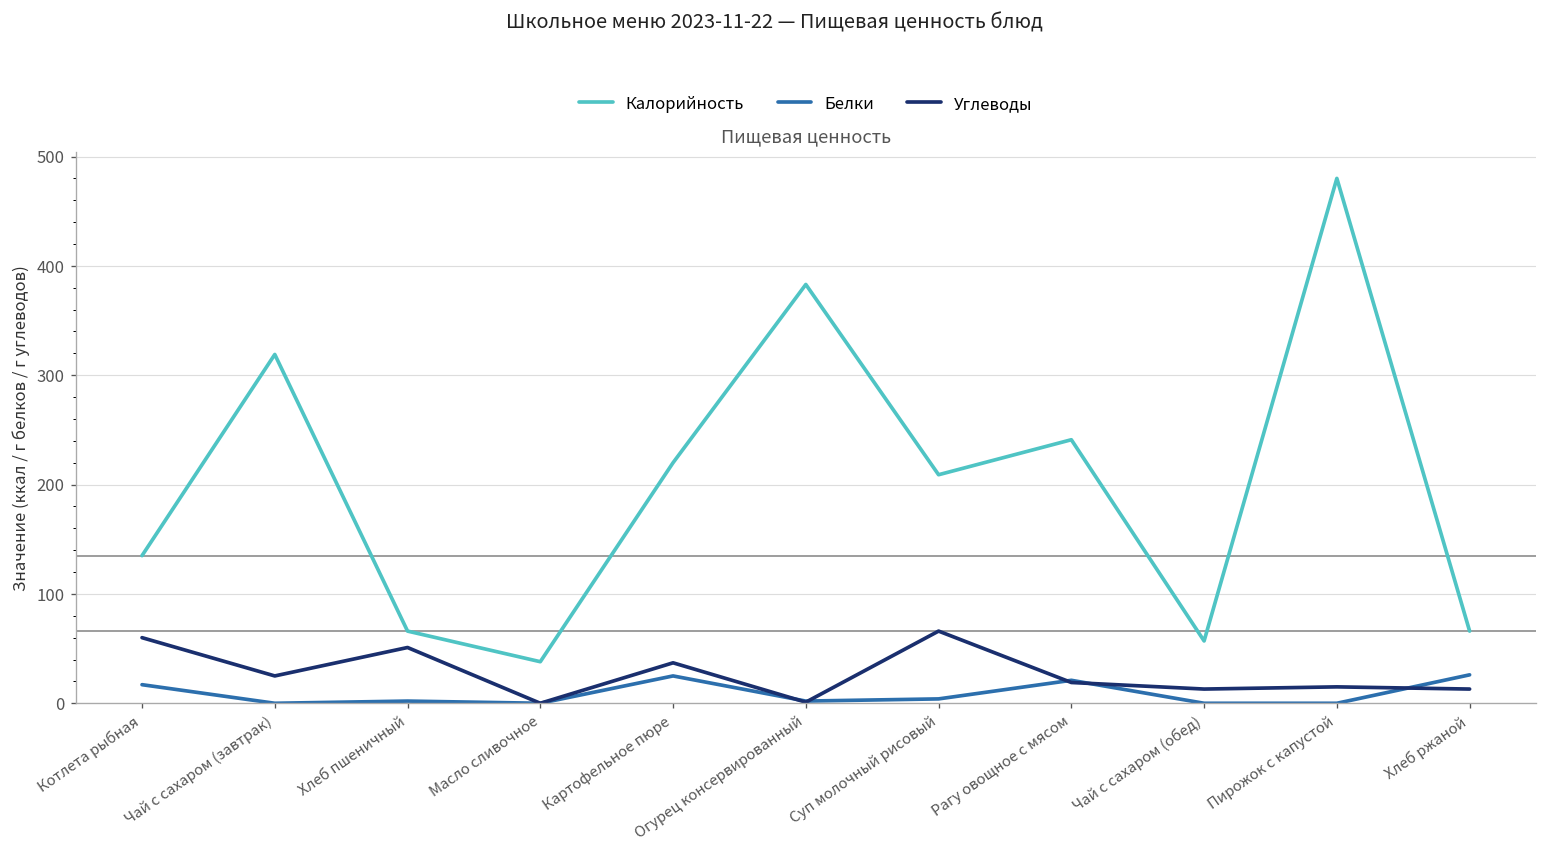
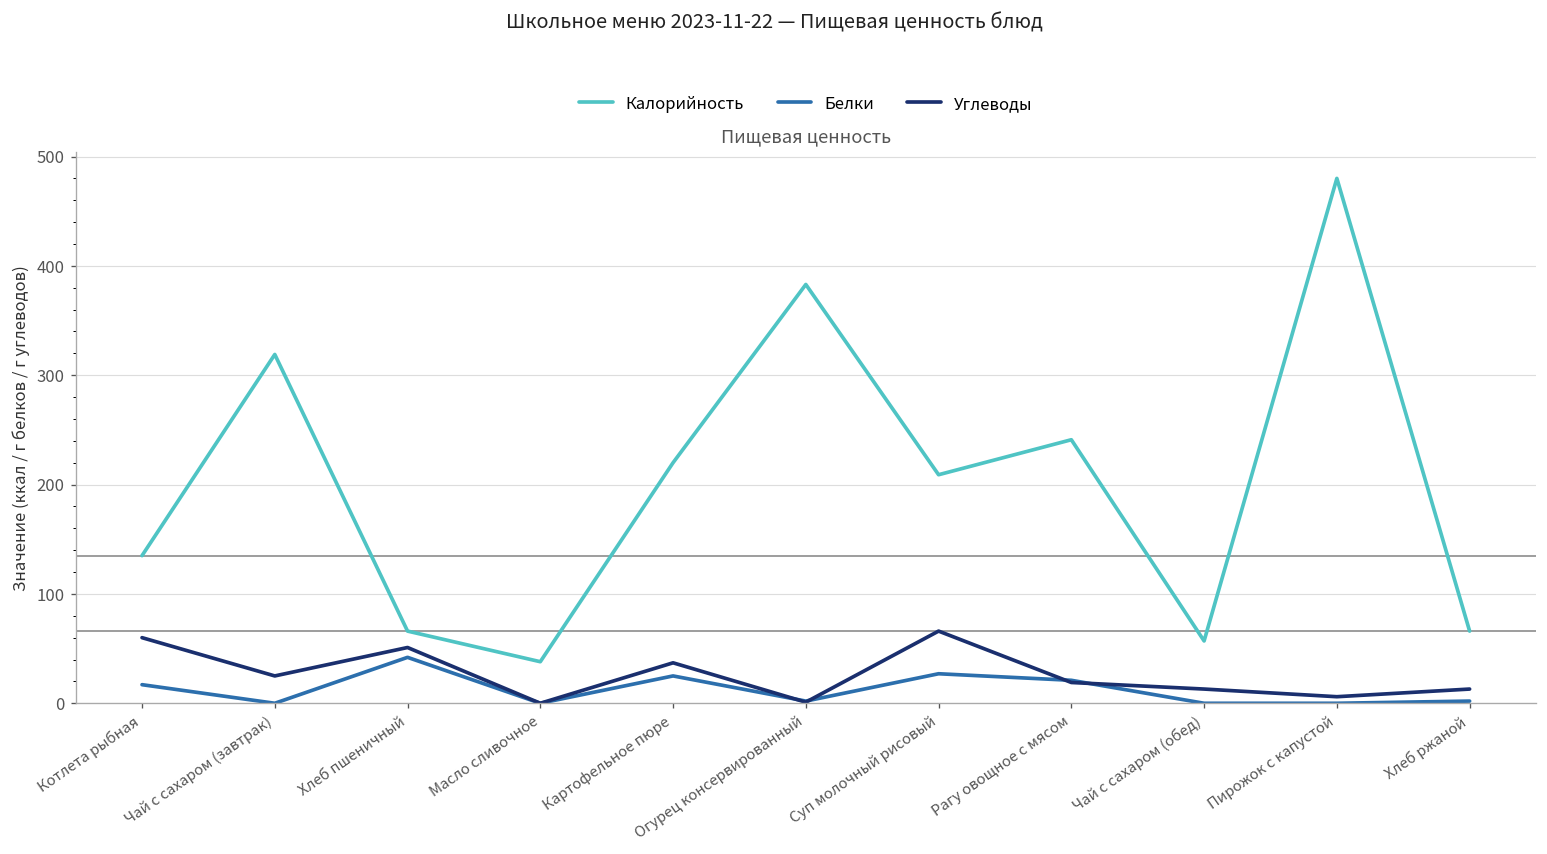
Белки, Хлеб пшеничный: 0 -> 40
Белки, Суп молочный рисовый: 0 -> 30
Углеводы, Пирожок с капустой: 20 -> 10
Белки, Хлеб ржаной: 30 -> 0
